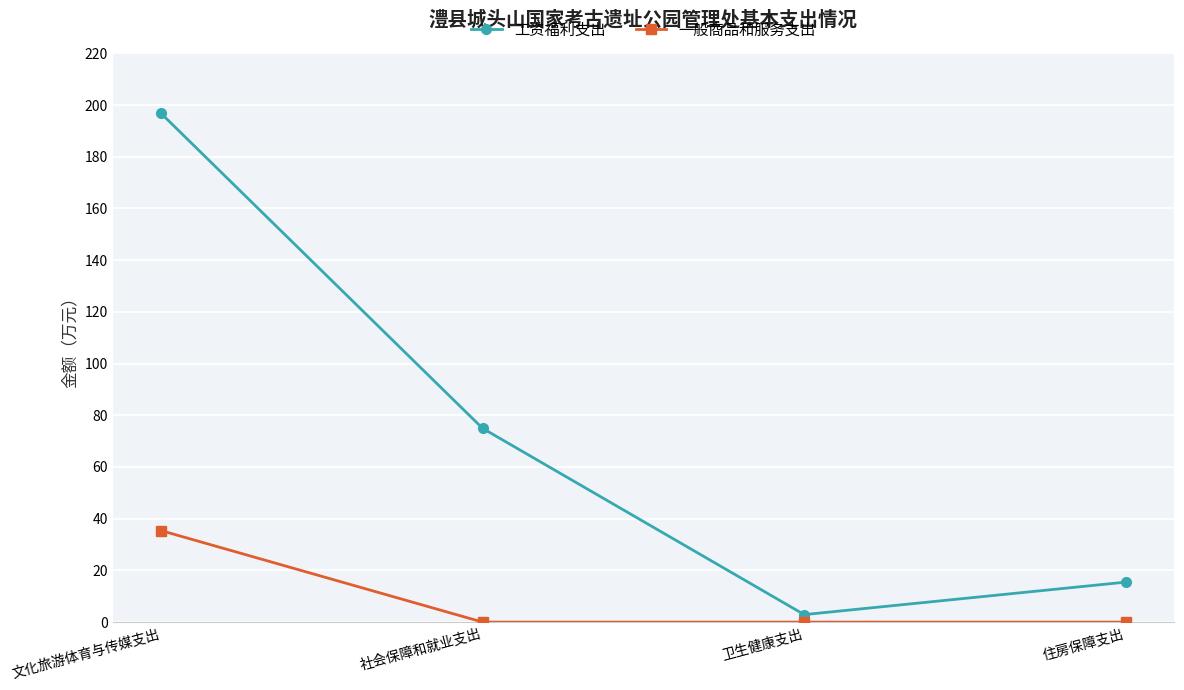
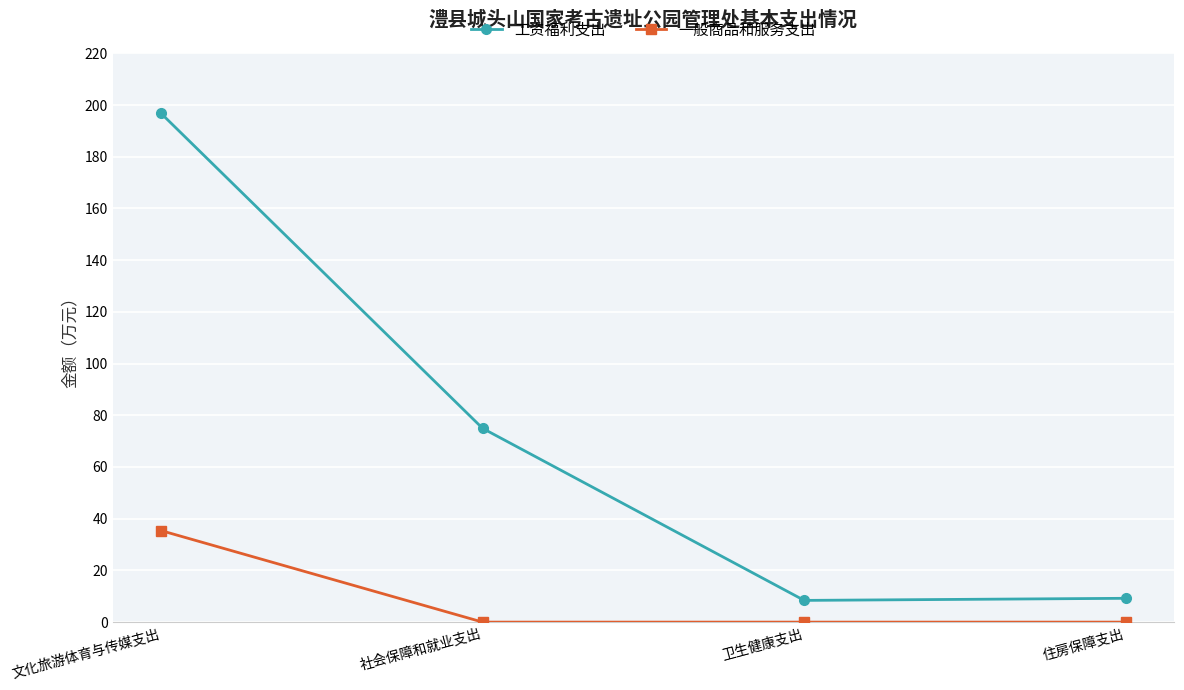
工资福利支出, 卫生健康支出: 3 -> 8
工资福利支出, 住房保障支出: 15 -> 9
